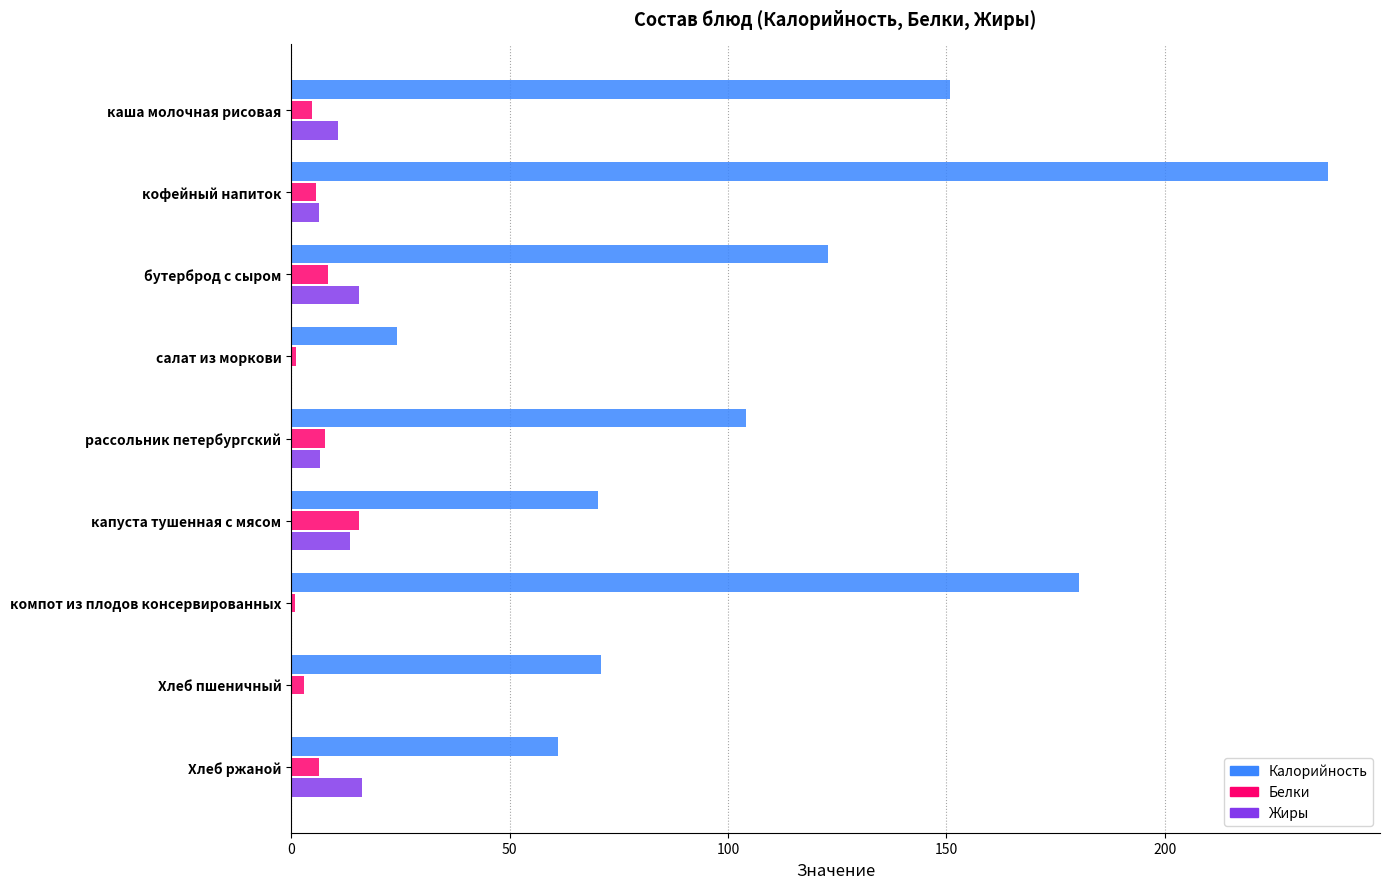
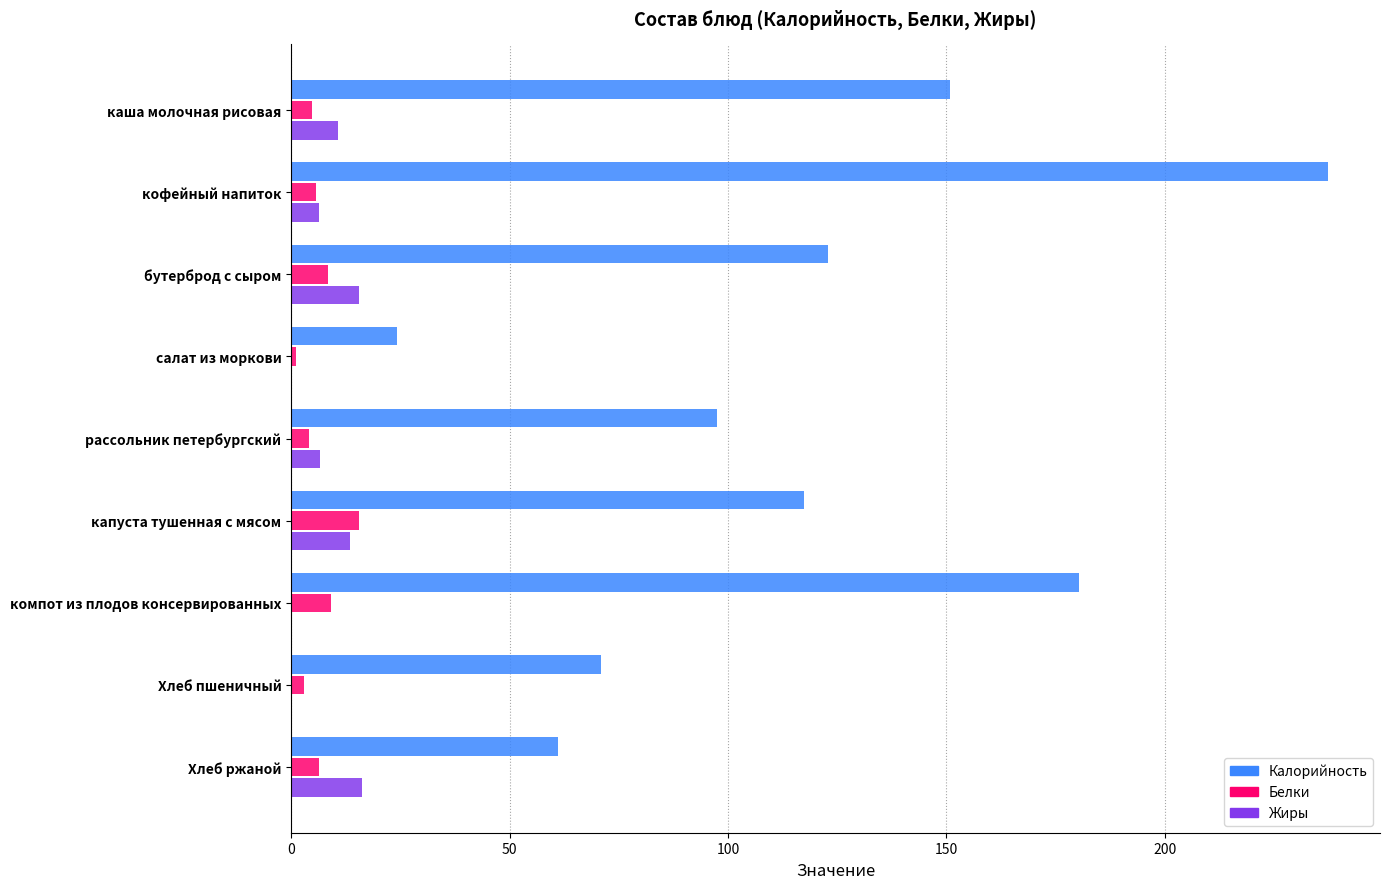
Калорийность, рассольник петербургский: 104 -> 97
Белки, рассольник петербургский: 8 -> 4
Калорийность, капуста тушенная с мясом: 70 -> 117
Белки, компот из плодов консервированных: 1 -> 9
